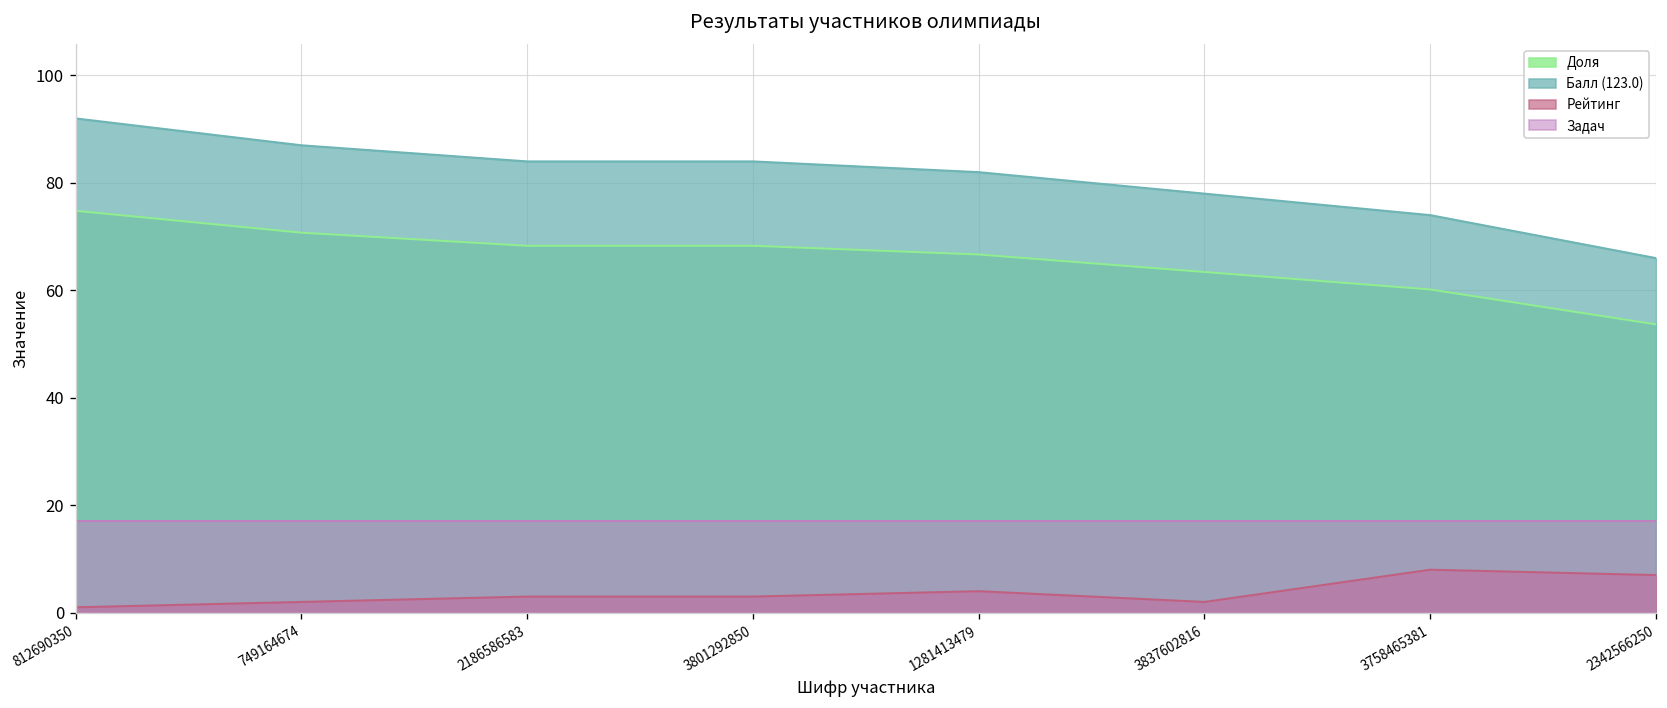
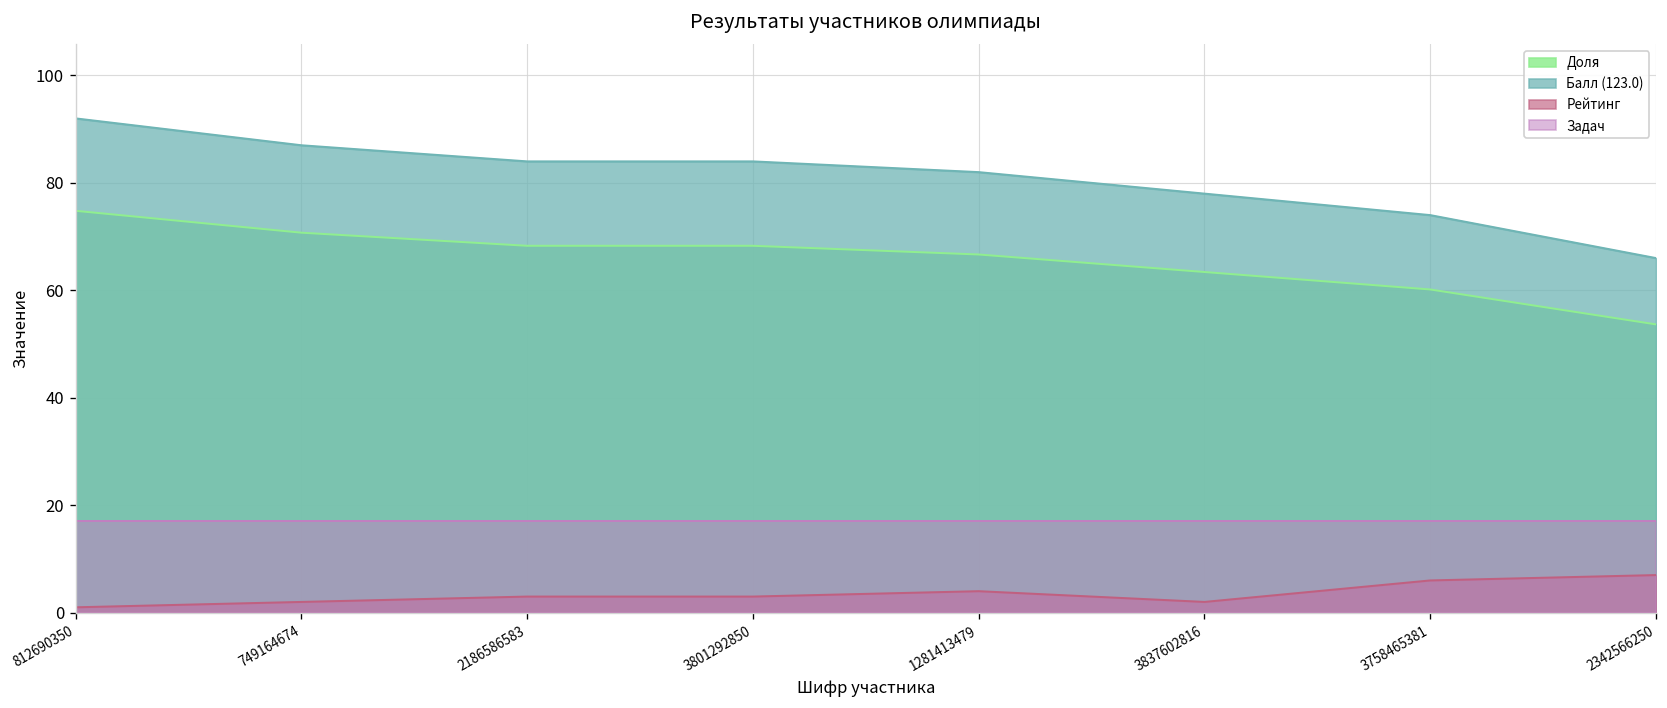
Рейтинг, 3758465381: 8 -> 6
